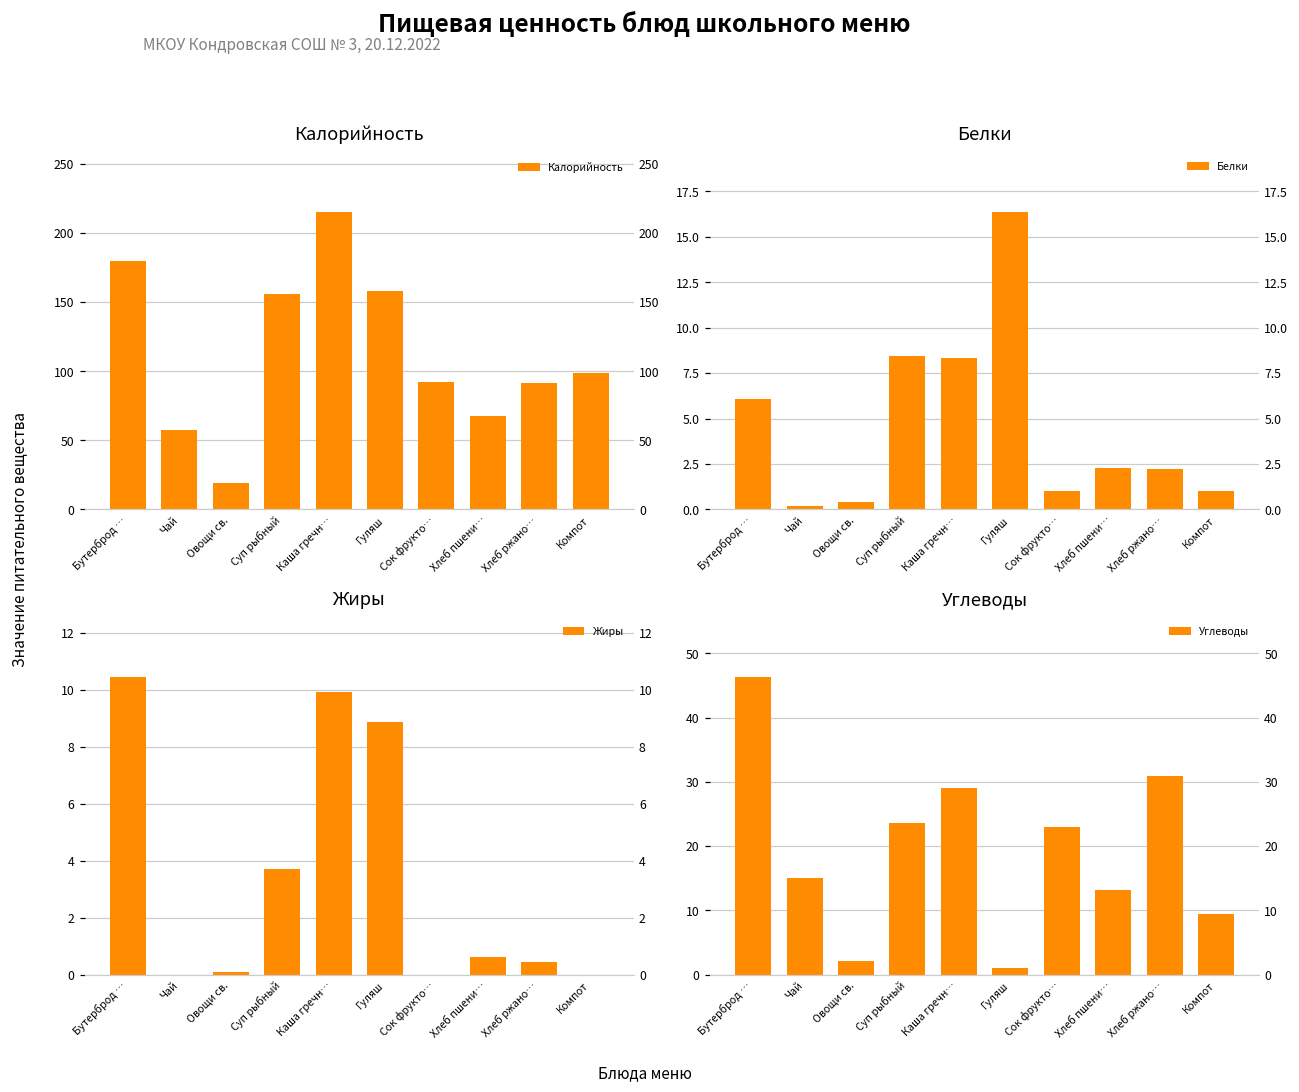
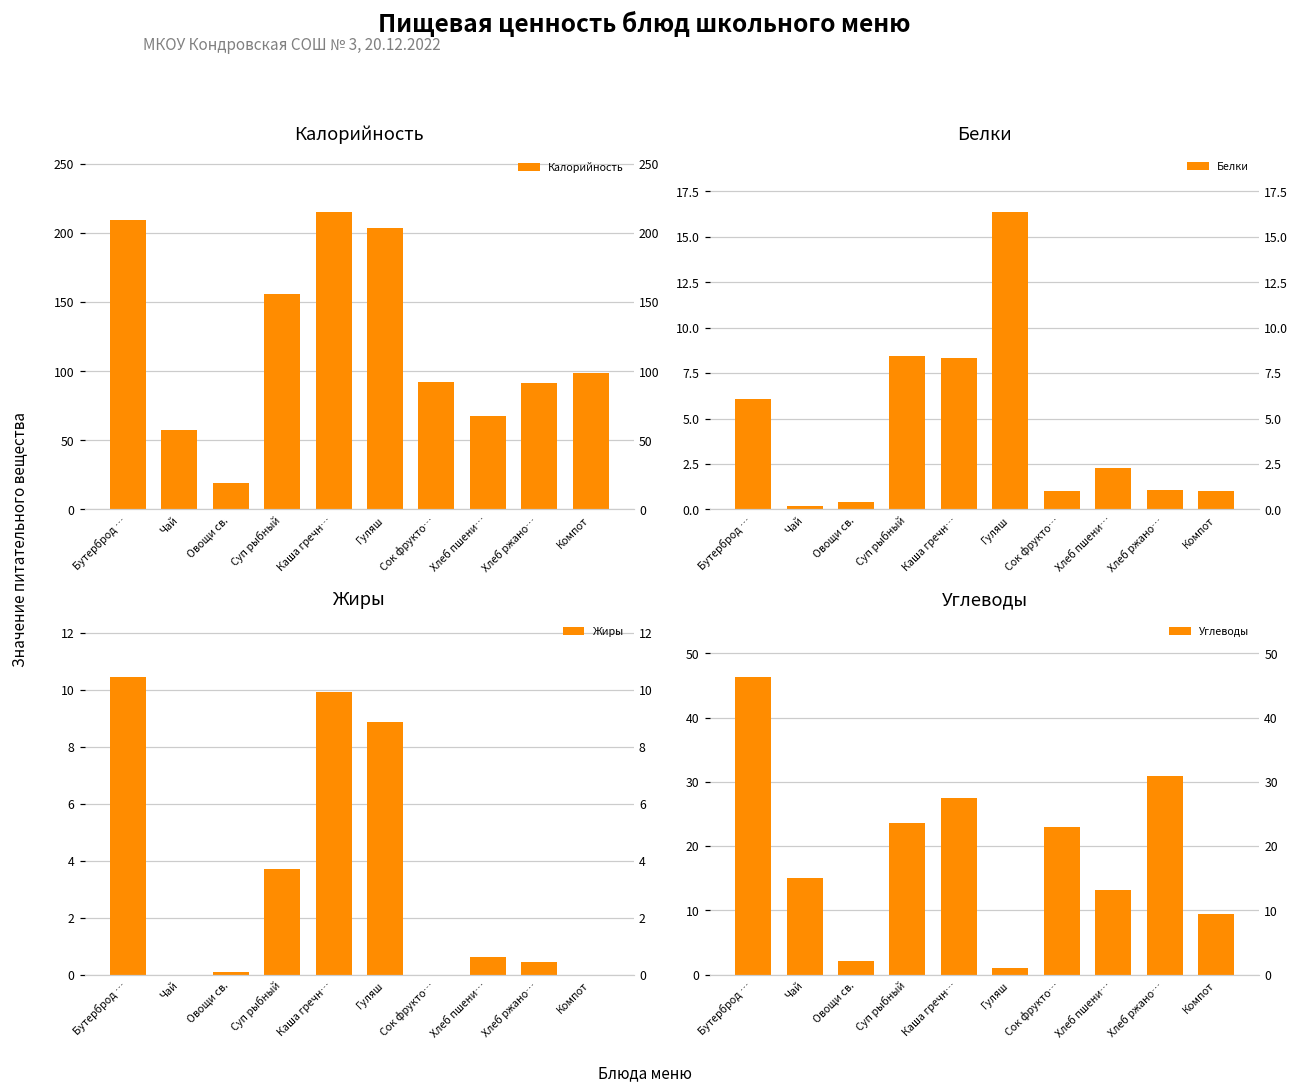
Калорийность, Бутерброд …: 180 -> 209
Калорийность, Гуляш: 158 -> 203
Белки, Хлеб ржано…: 2.2 -> 1.1
Углеводы, Каша гречн…: 29 -> 28
